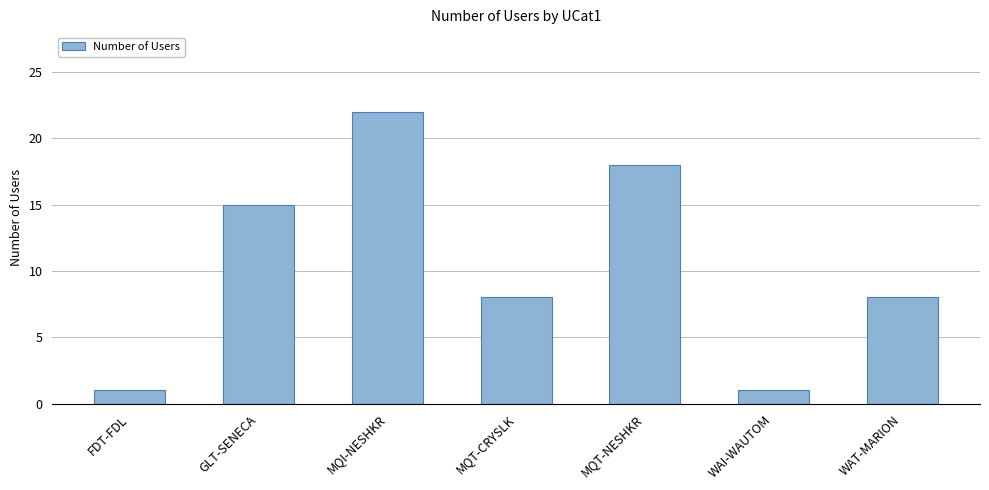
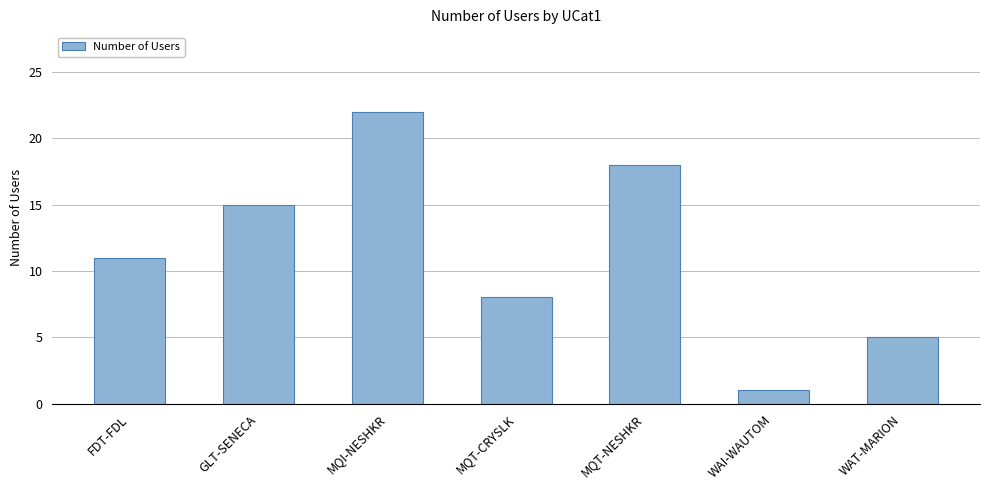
FDT-FDL: 1 -> 11
WAT-MARION: 8 -> 5
